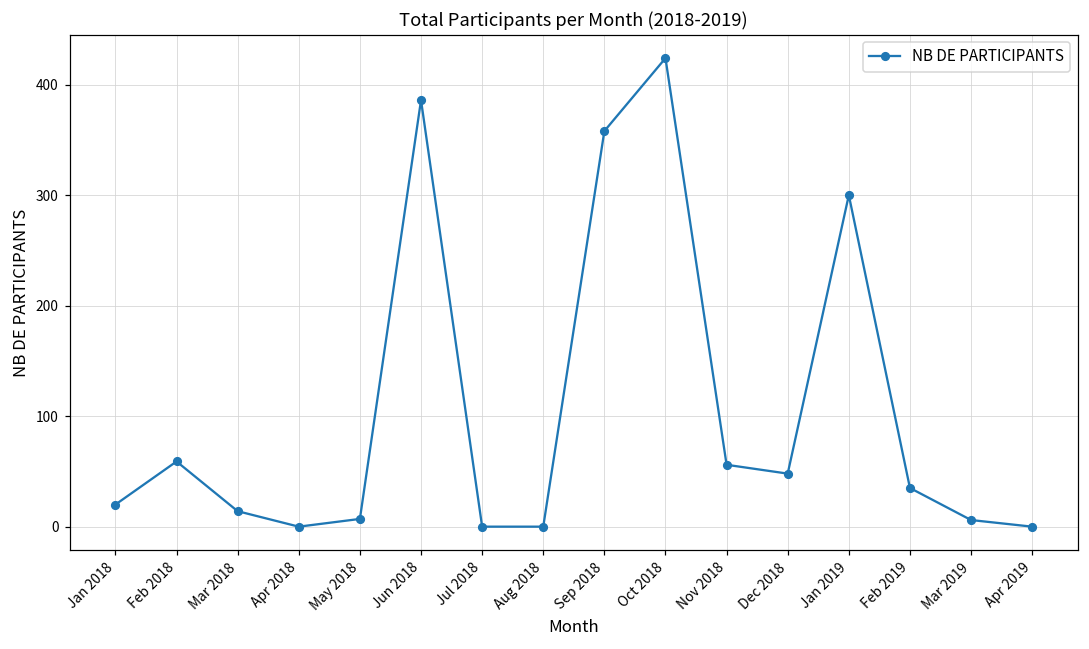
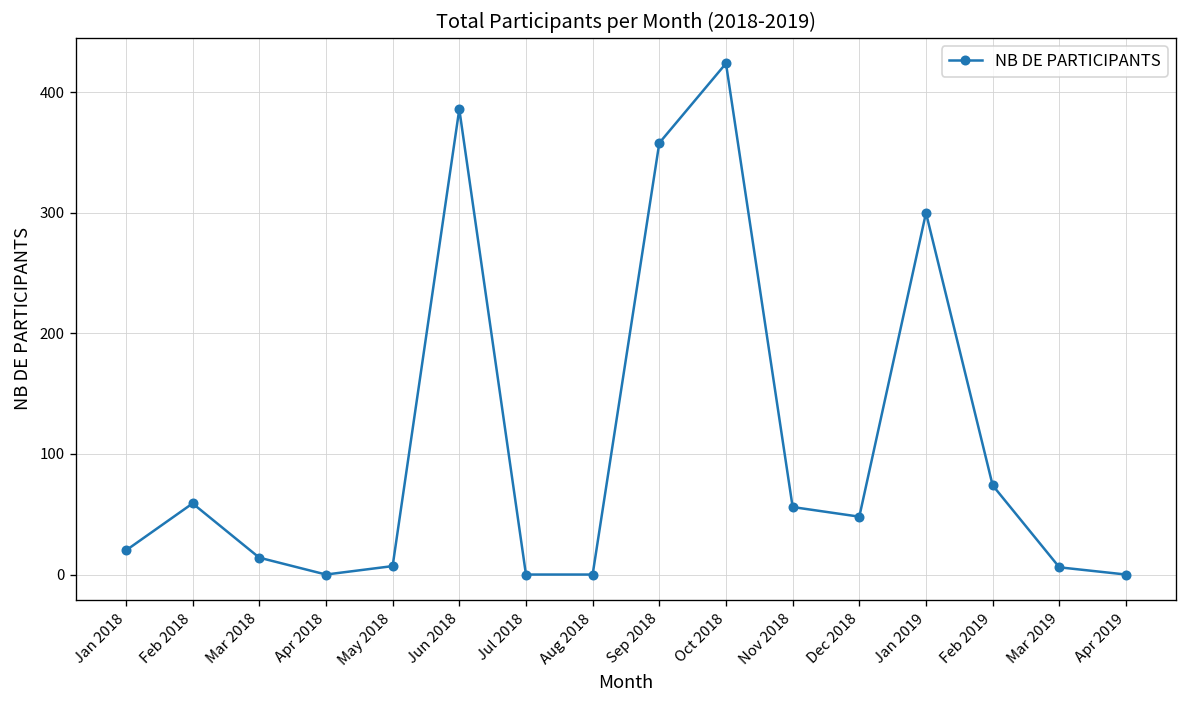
Feb 2019: 35 -> 74
